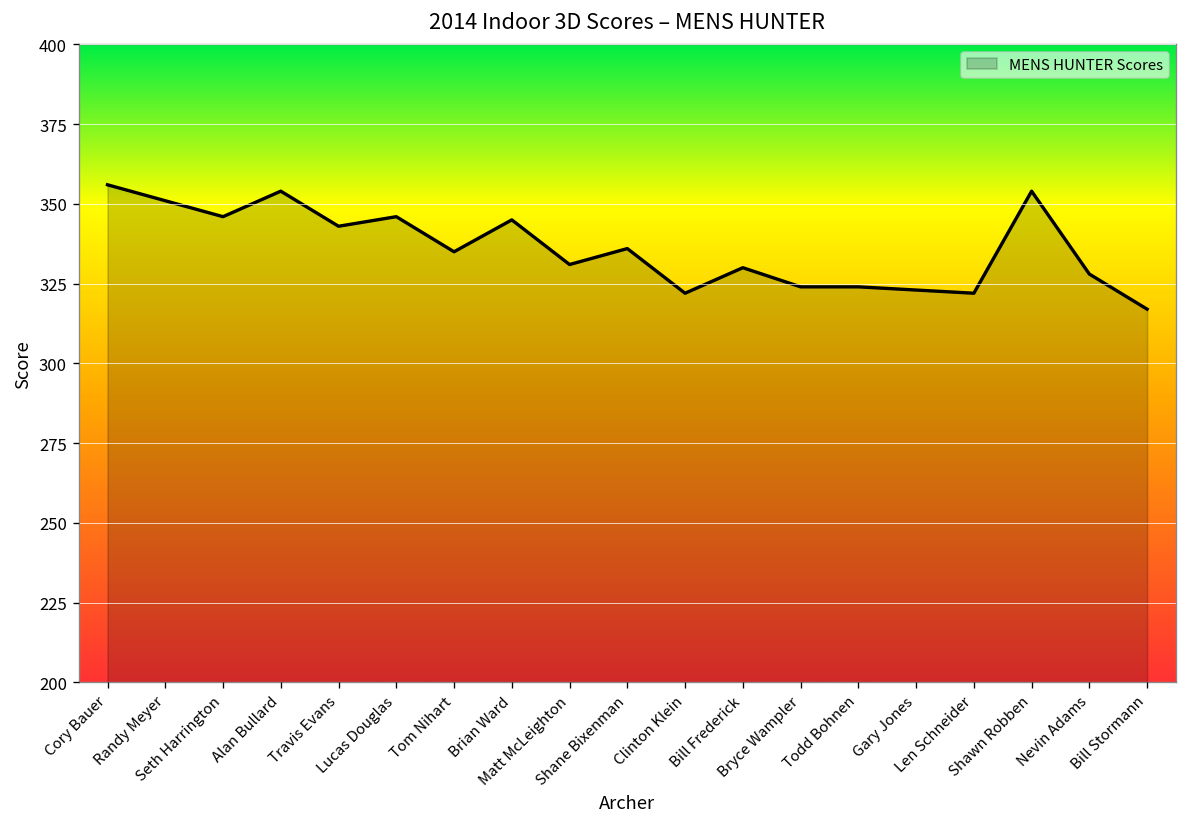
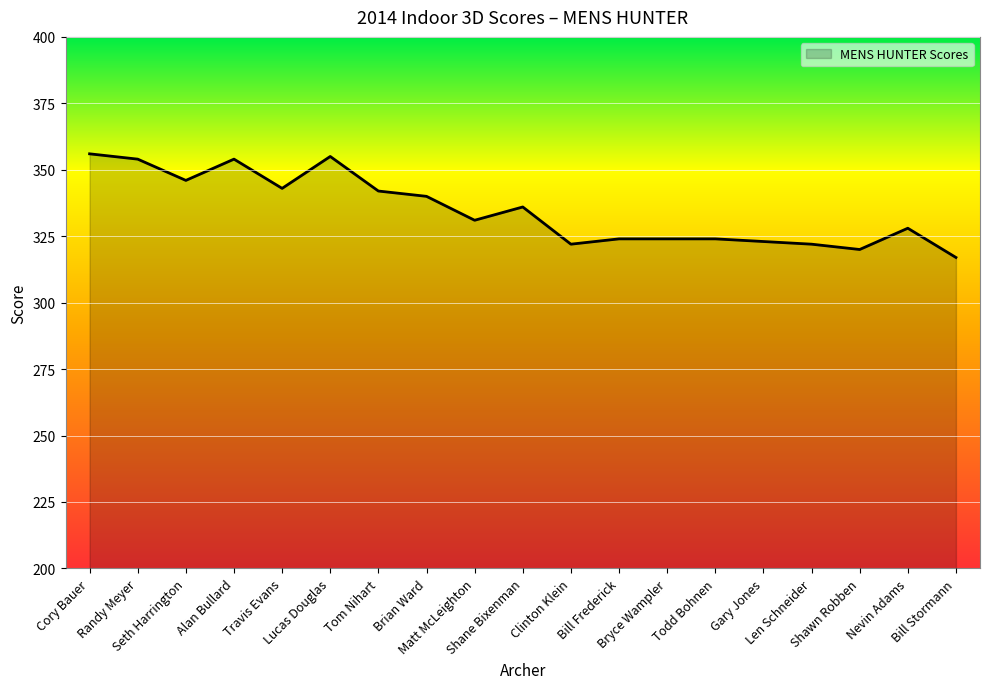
Randy Meyer: 351 -> 354
Lucas Douglas: 346 -> 355
Tom Nihart: 335 -> 342
Brian Ward: 345 -> 340
Bill Frederick: 330 -> 324
Shawn Robben: 354 -> 320
